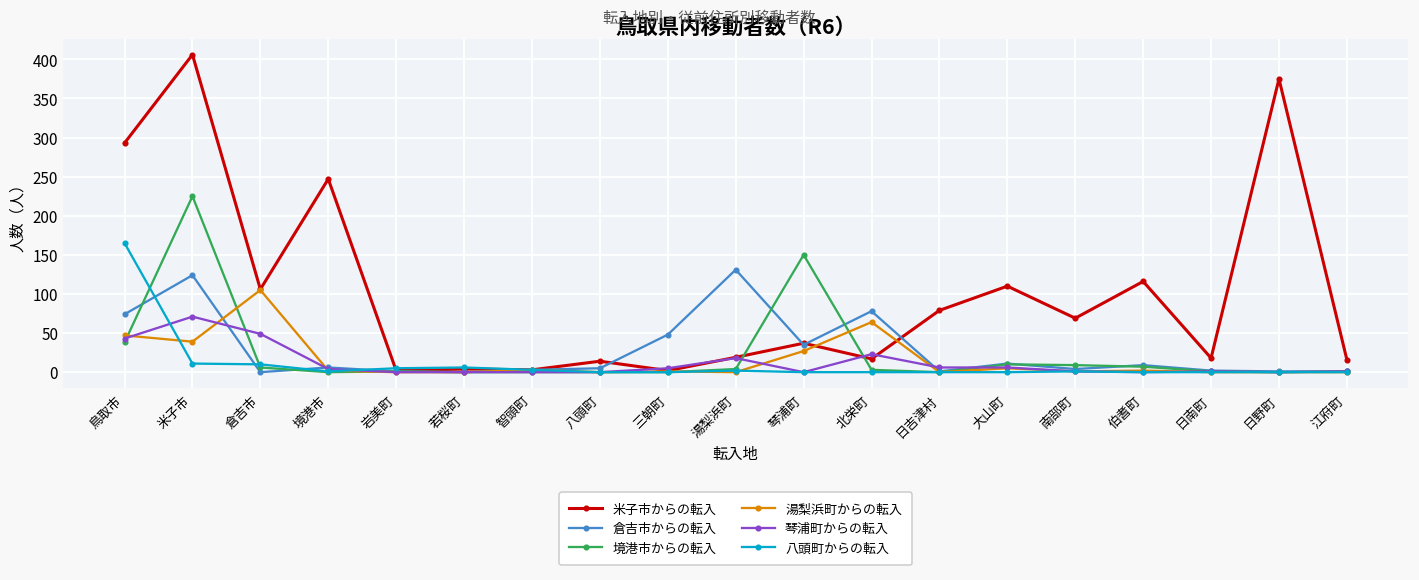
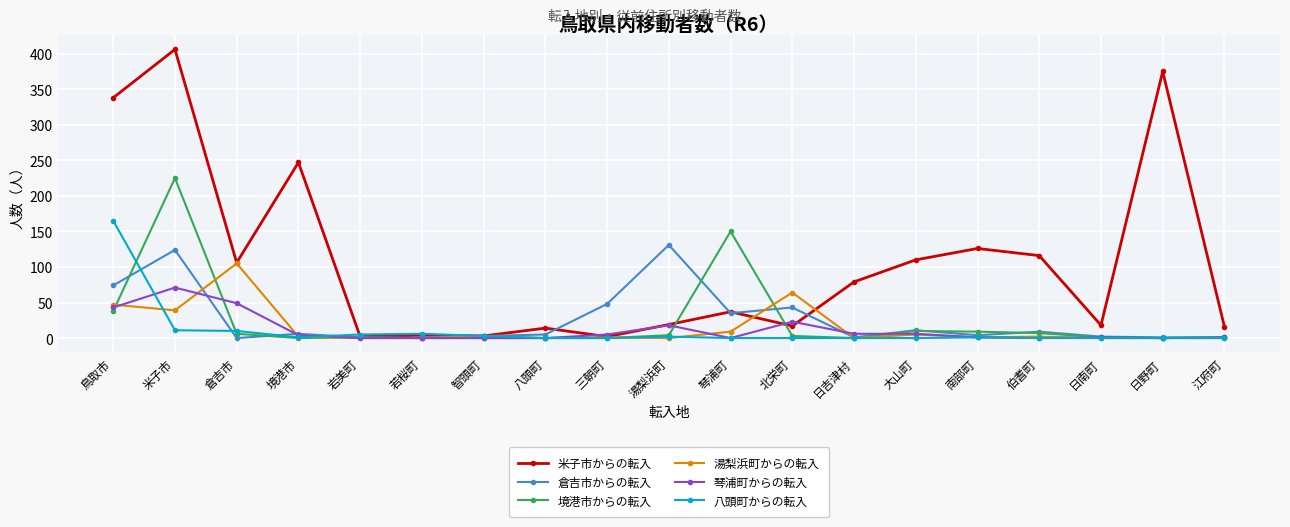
米子市からの転入, 鳥取市: 290 -> 340
湯梨浜町からの転入, 琴浦町: 30 -> 10
倉吉市からの転入, 北栄町: 80 -> 40
米子市からの転入, 南部町: 70 -> 130
